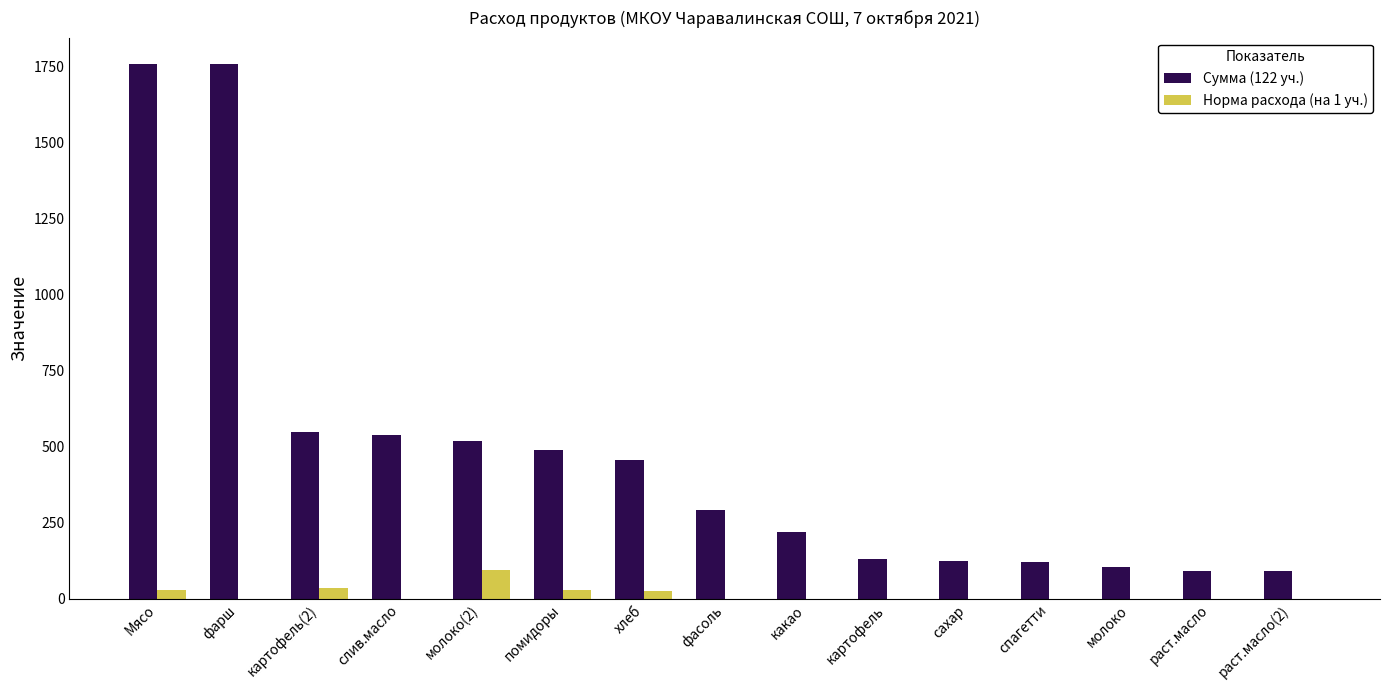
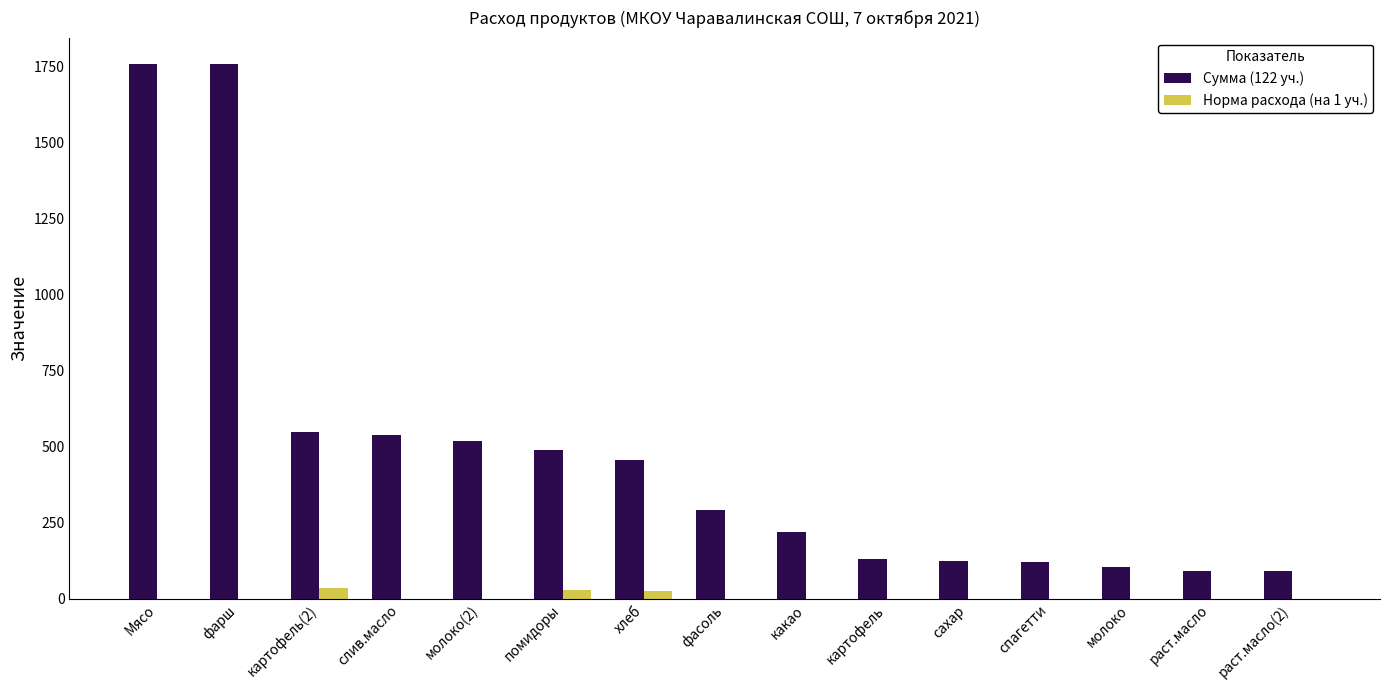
Норма расхода (на 1 уч.), Мясо: 30 -> 0
Норма расхода (на 1 уч.), молоко(2): 90 -> 0
